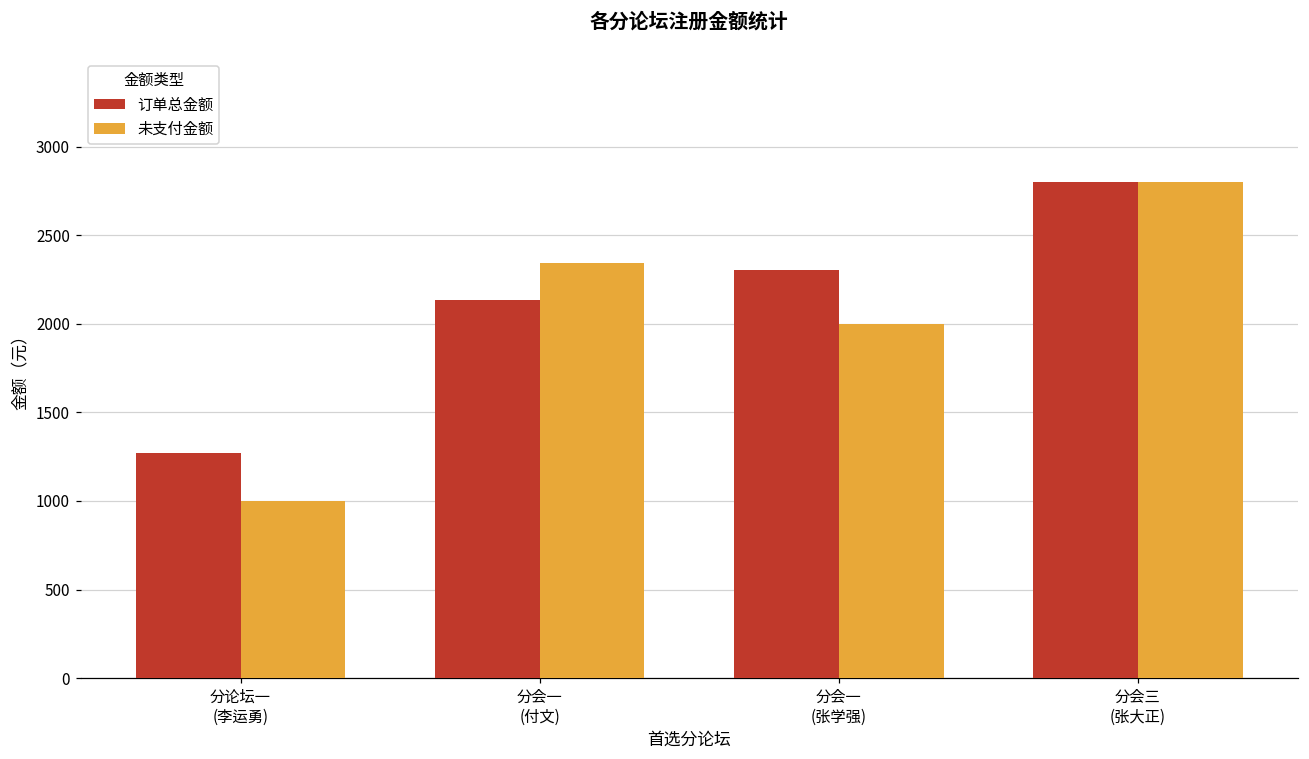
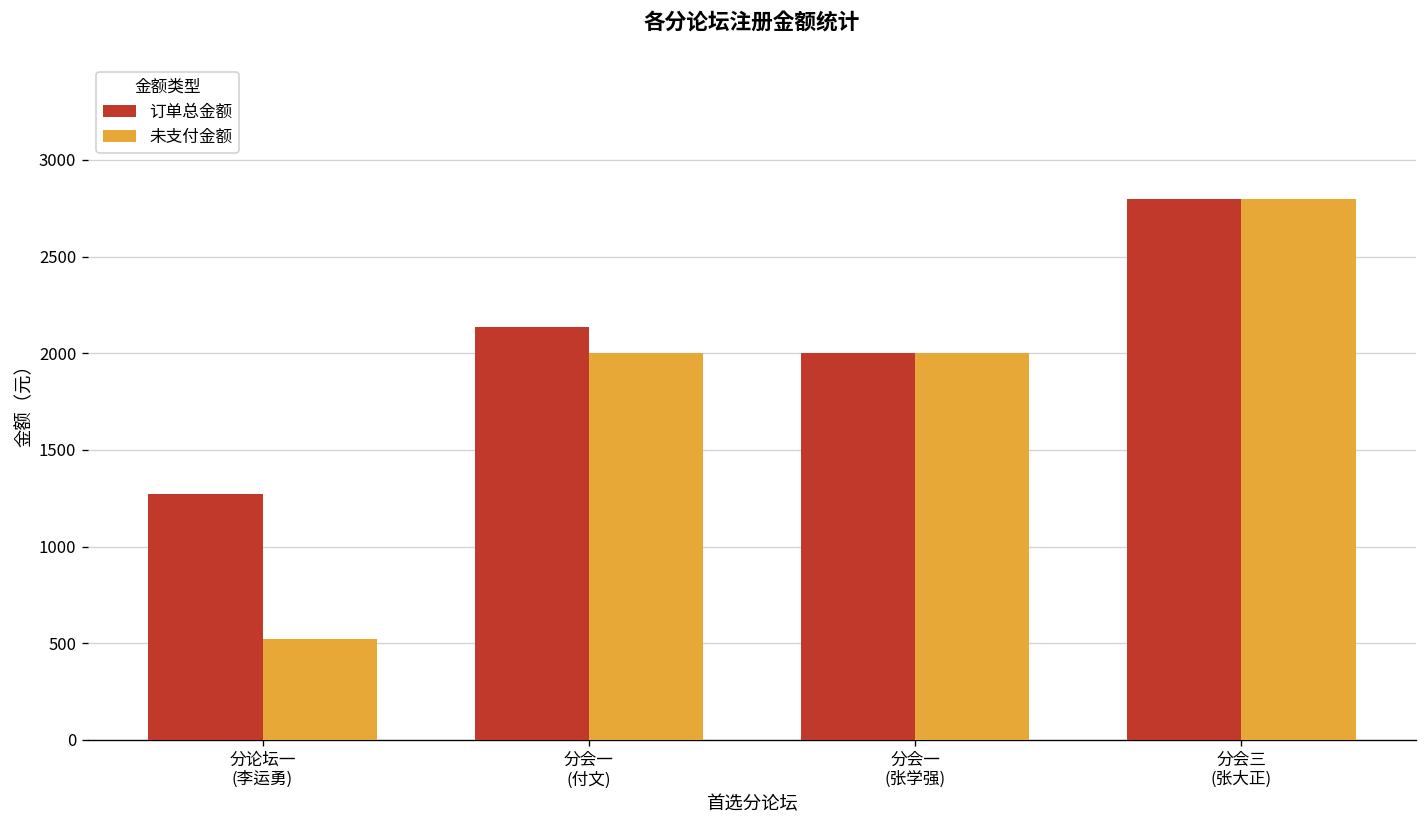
未支付金额, 分论坛一 (李运勇): 1000 -> 520
未支付金额, 分会一 (付文): 2340 -> 2000
订单总金额, 分会一 (张学强): 2300 -> 2000
